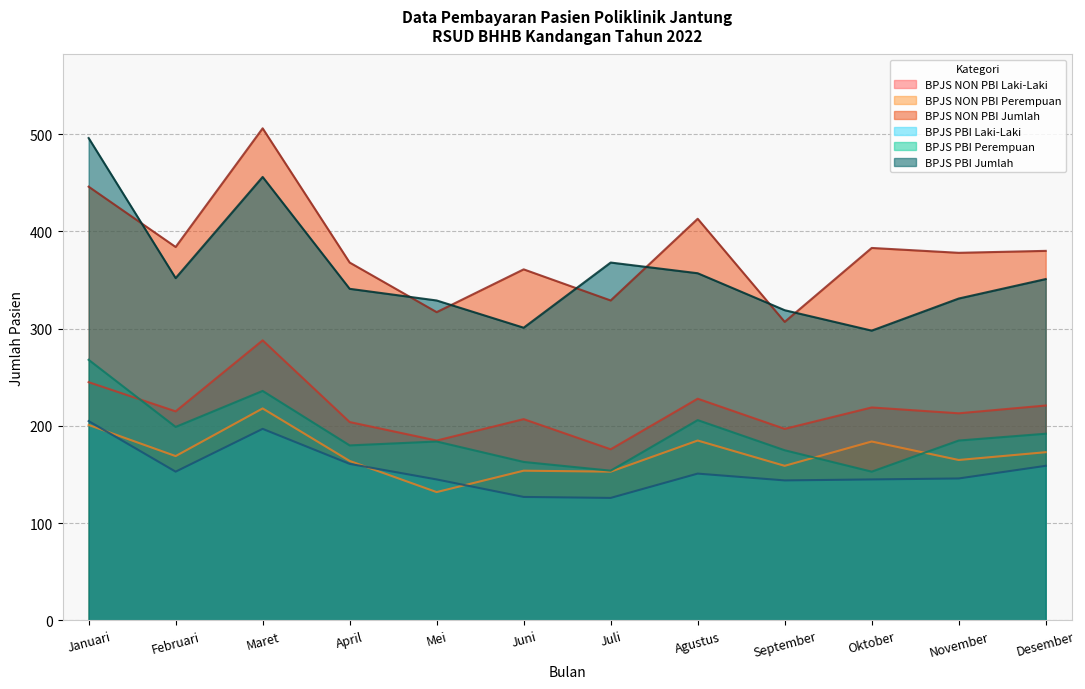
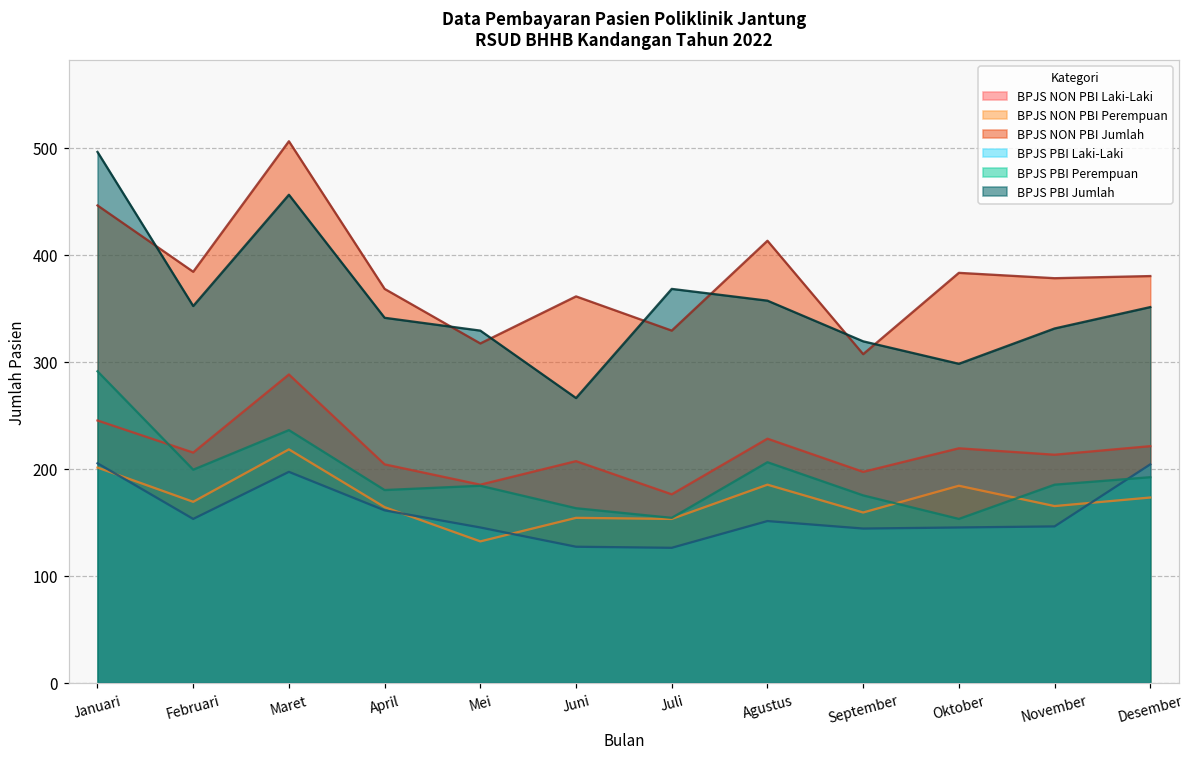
BPJS PBI Perempuan, Januari: 270 -> 290
BPJS PBI Jumlah, Juni: 300 -> 270
BPJS PBI Laki-Laki, Desember: 160 -> 200
